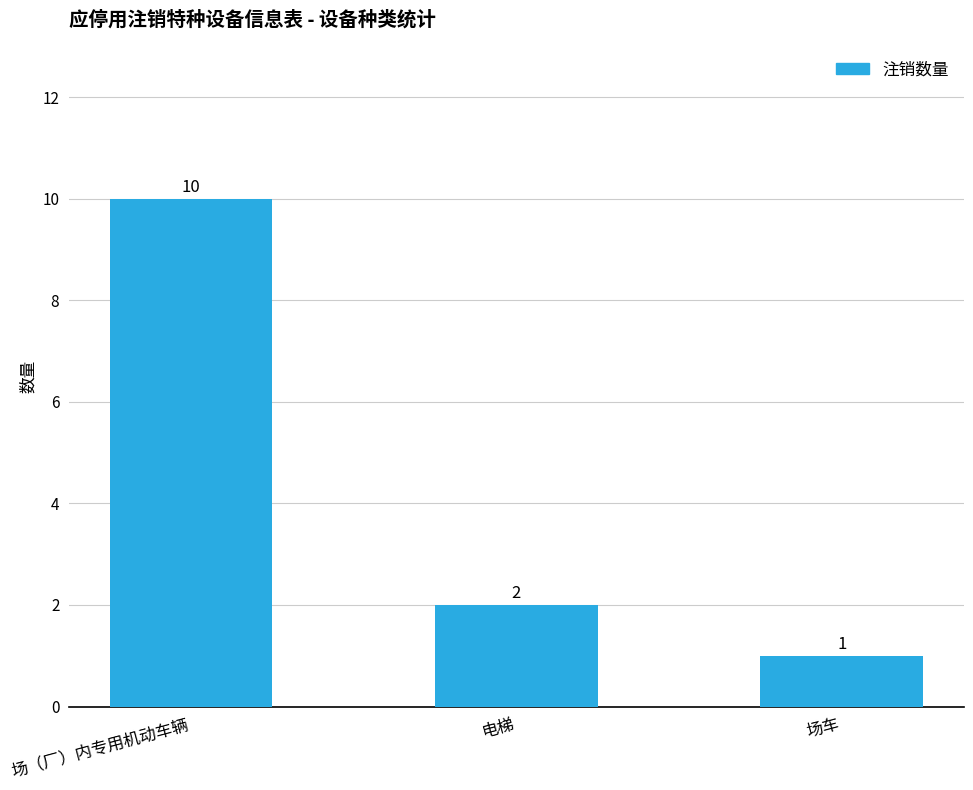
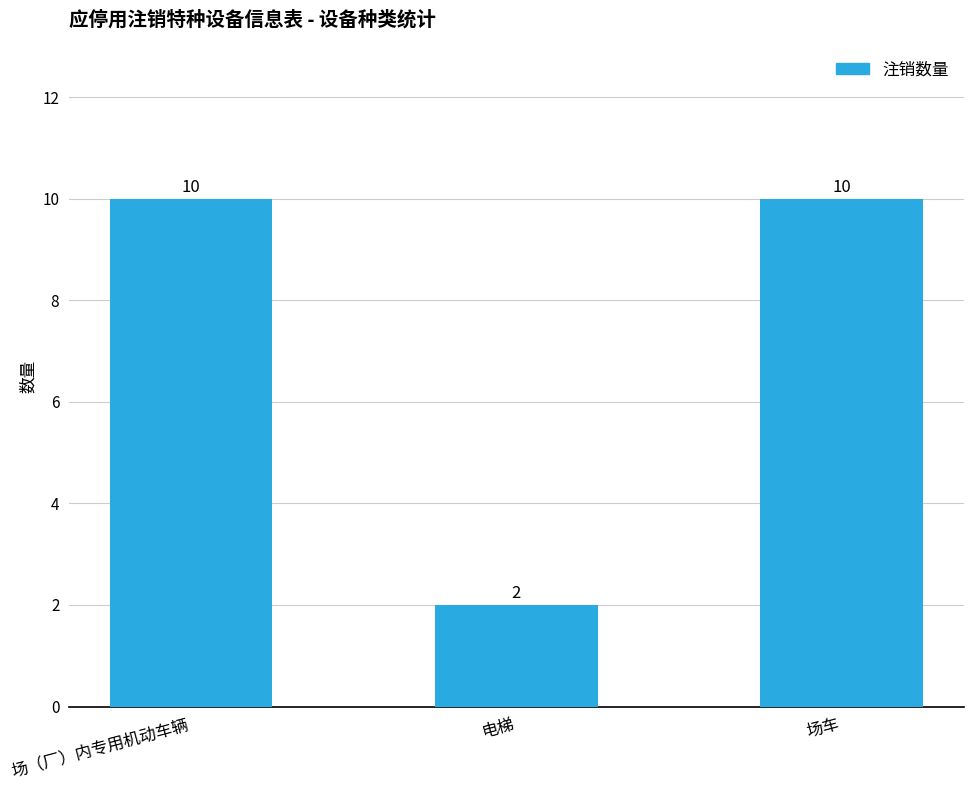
场车: 1 -> 10
